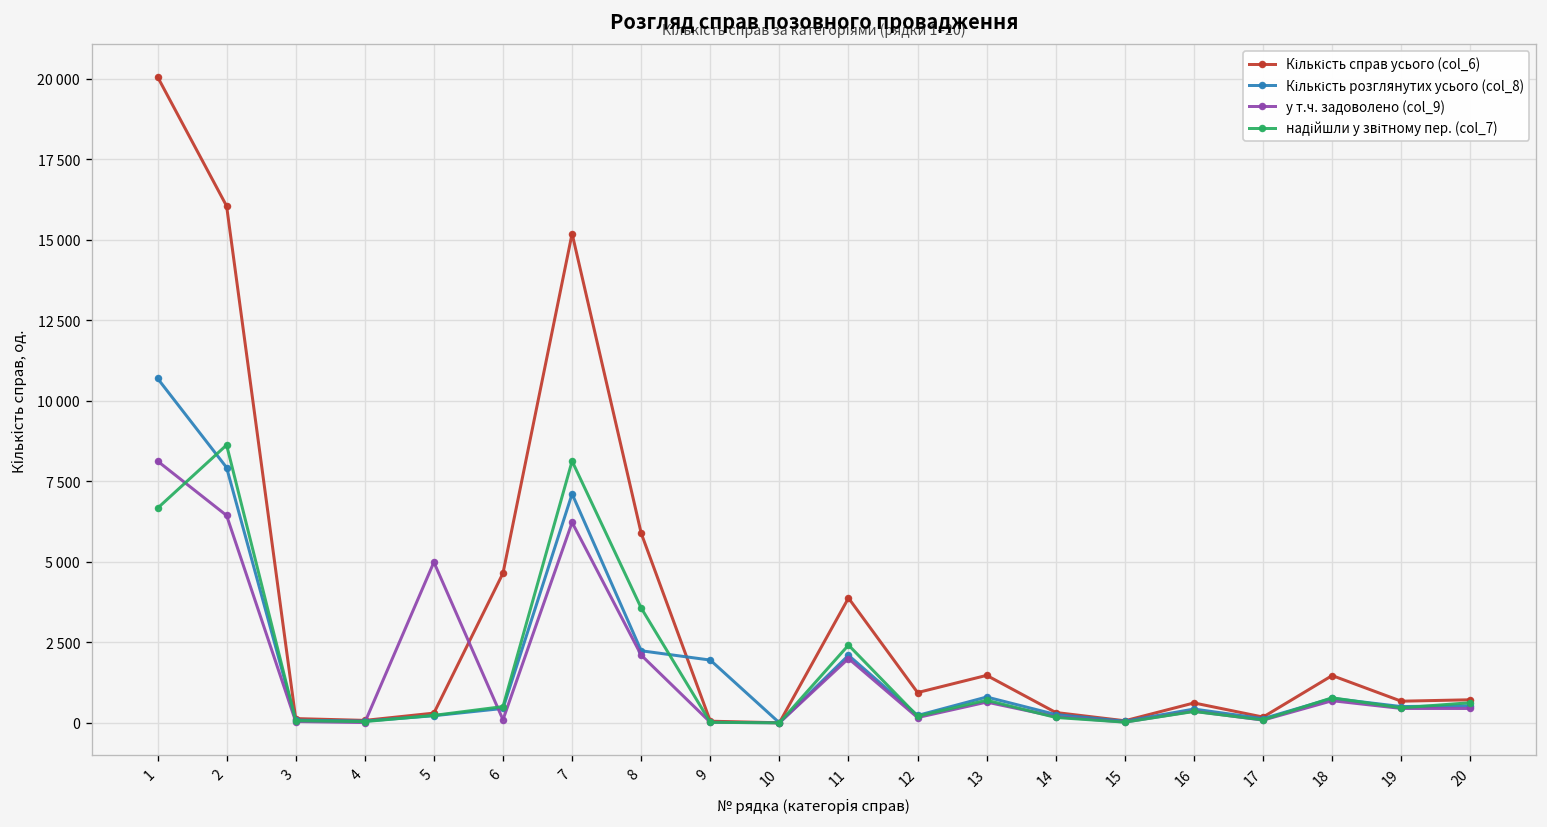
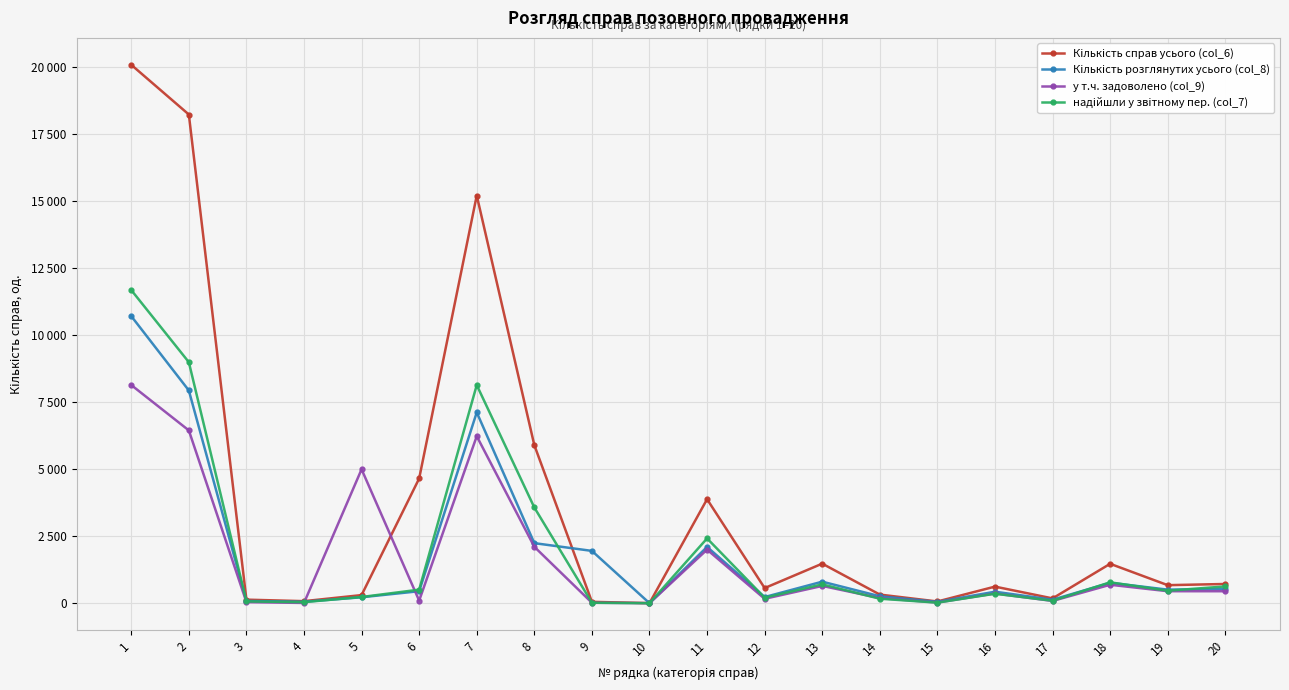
надійшли у звітному пер. (col_7), 1: 6700 -> 11700
Кількість справ усього (col_6), 2: 16100 -> 18200
надійшли у звітному пер. (col_7), 2: 8600 -> 9000
Кількість справ усього (col_6), 12: 900 -> 600
